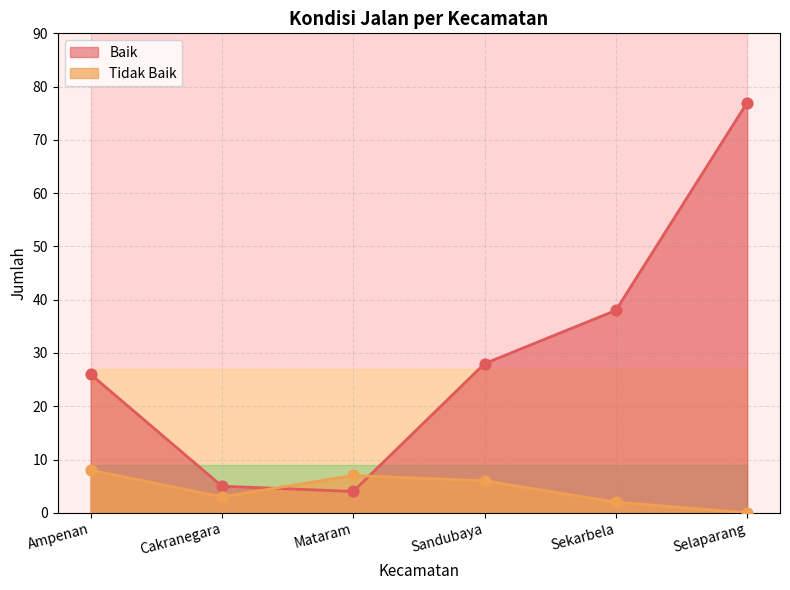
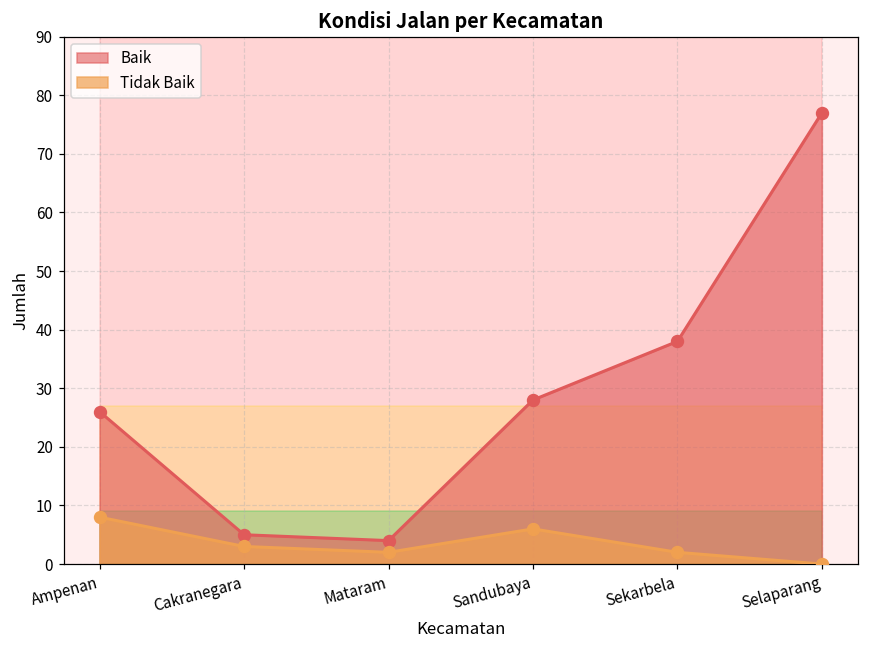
Tidak Baik, Mataram: 7 -> 2
